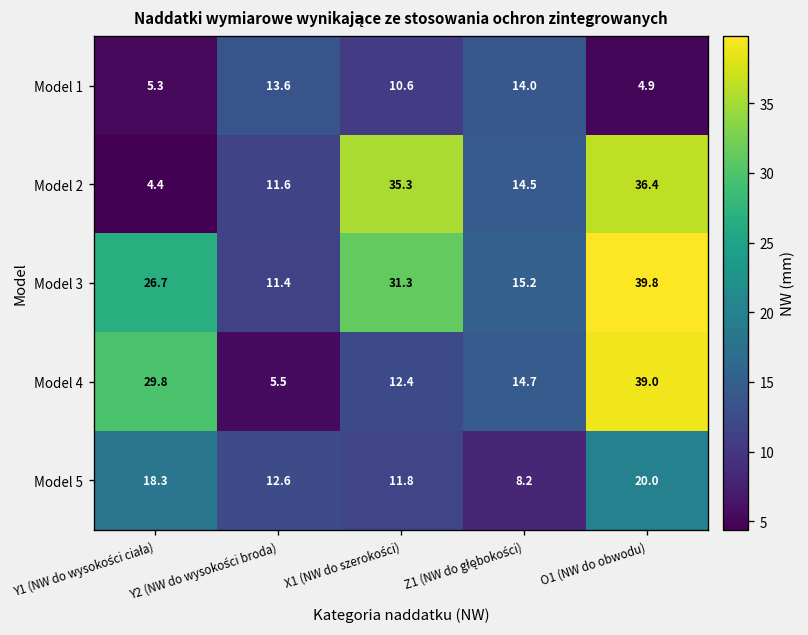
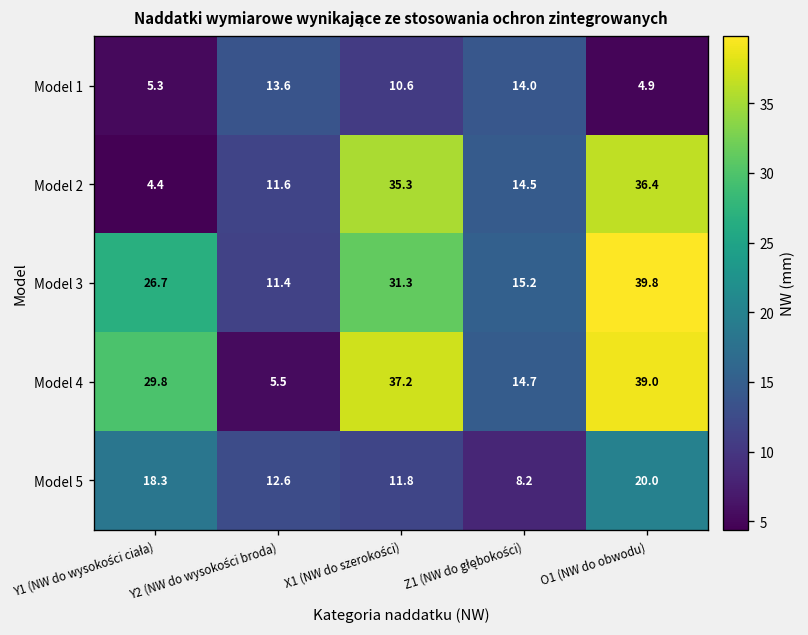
Model 4, X1 (NW do szerokości): 12.4 -> 37.2
